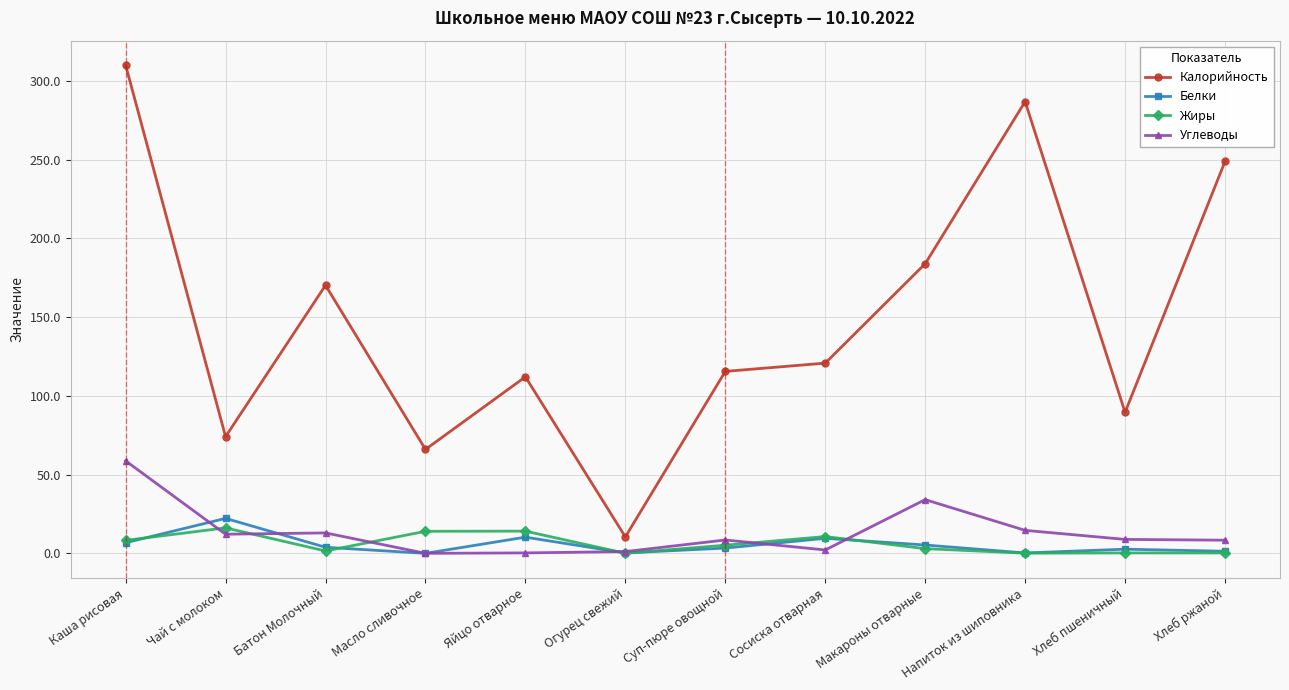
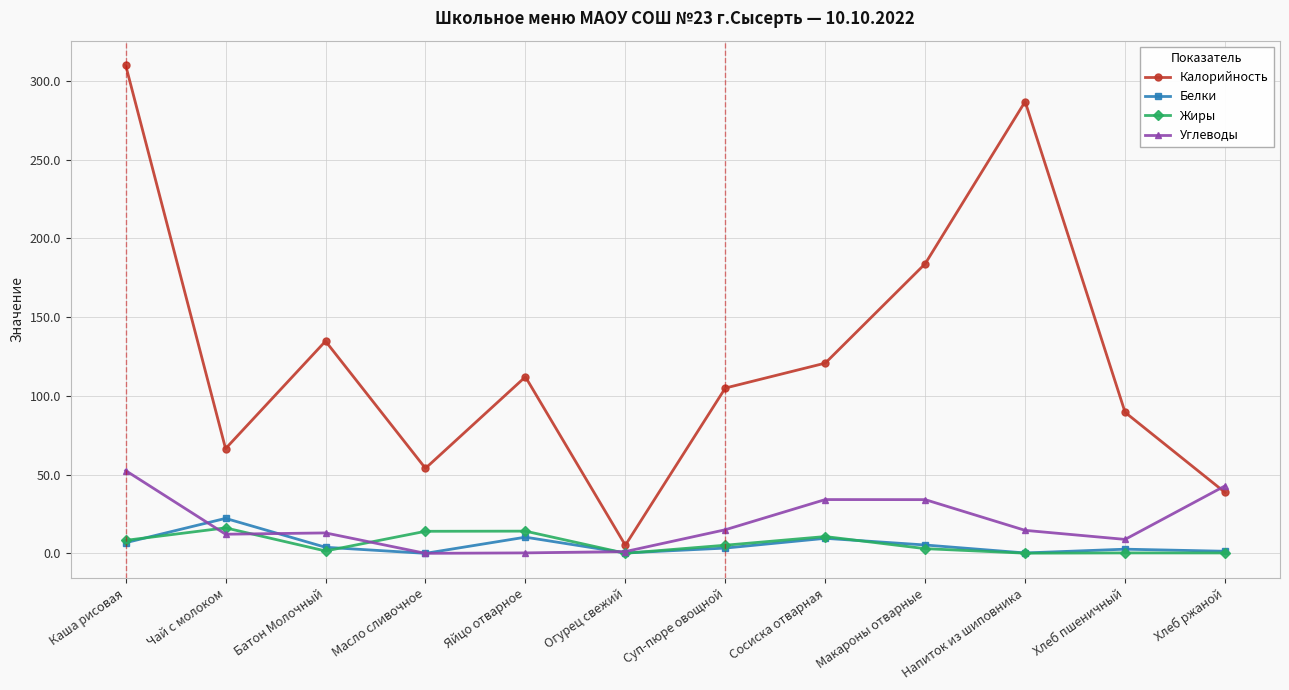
Углеводы, Каша рисовая: 59 -> 53
Калорийность, Чай с молоком: 74 -> 67
Калорийность, Батон Молочный: 170 -> 135
Калорийность, Масло сливочное: 66 -> 54
Калорийность, Огурец свежий: 10 -> 5
Калорийность, Суп-пюре овощной: 116 -> 105
Углеводы, Суп-пюре овощной: 8 -> 15
Углеводы, Сосиска отварная: 2 -> 34
Калорийность, Хлеб ржаной: 249 -> 39
Углеводы, Хлеб ржаной: 8 -> 43
